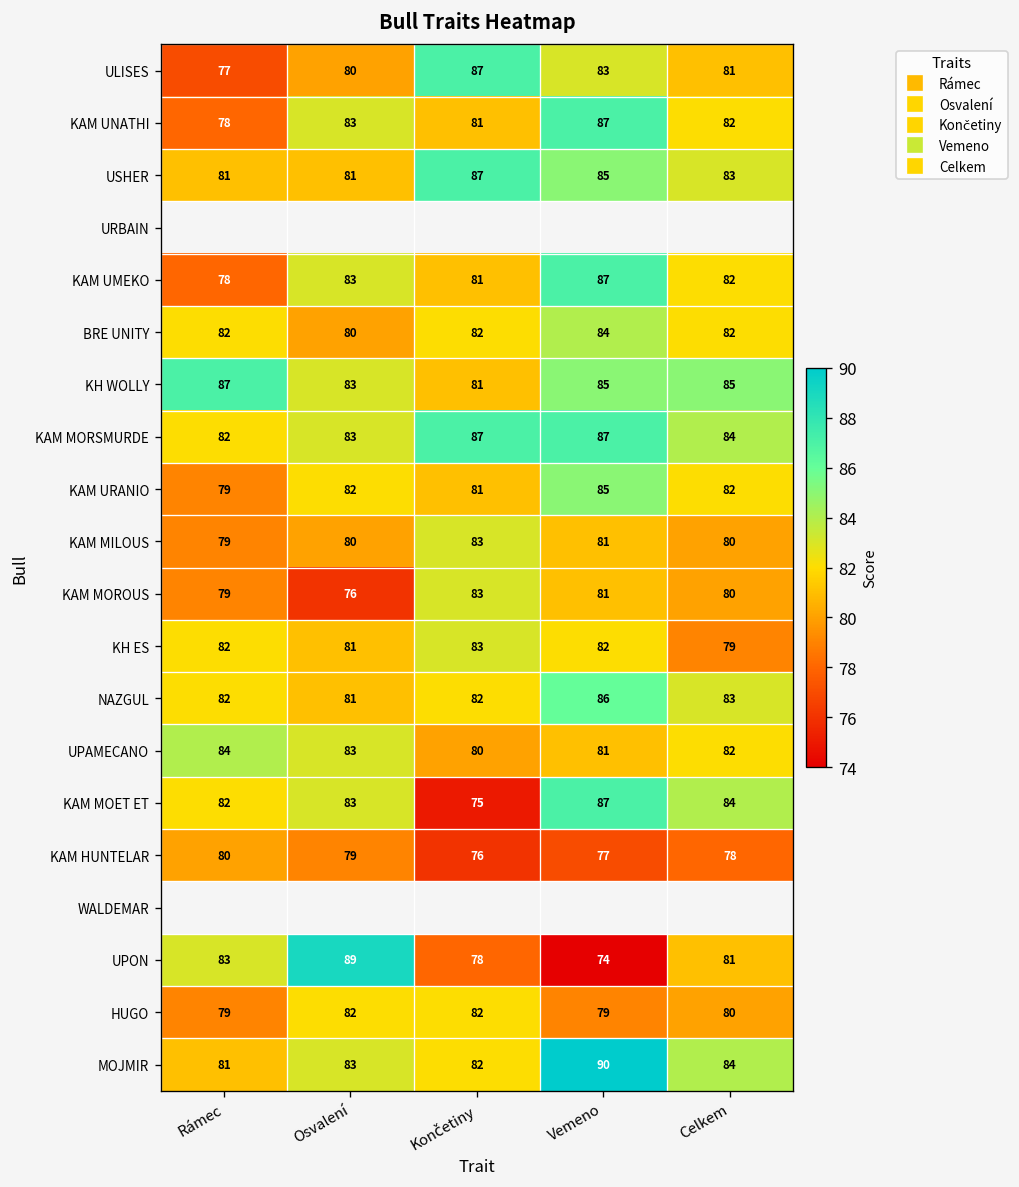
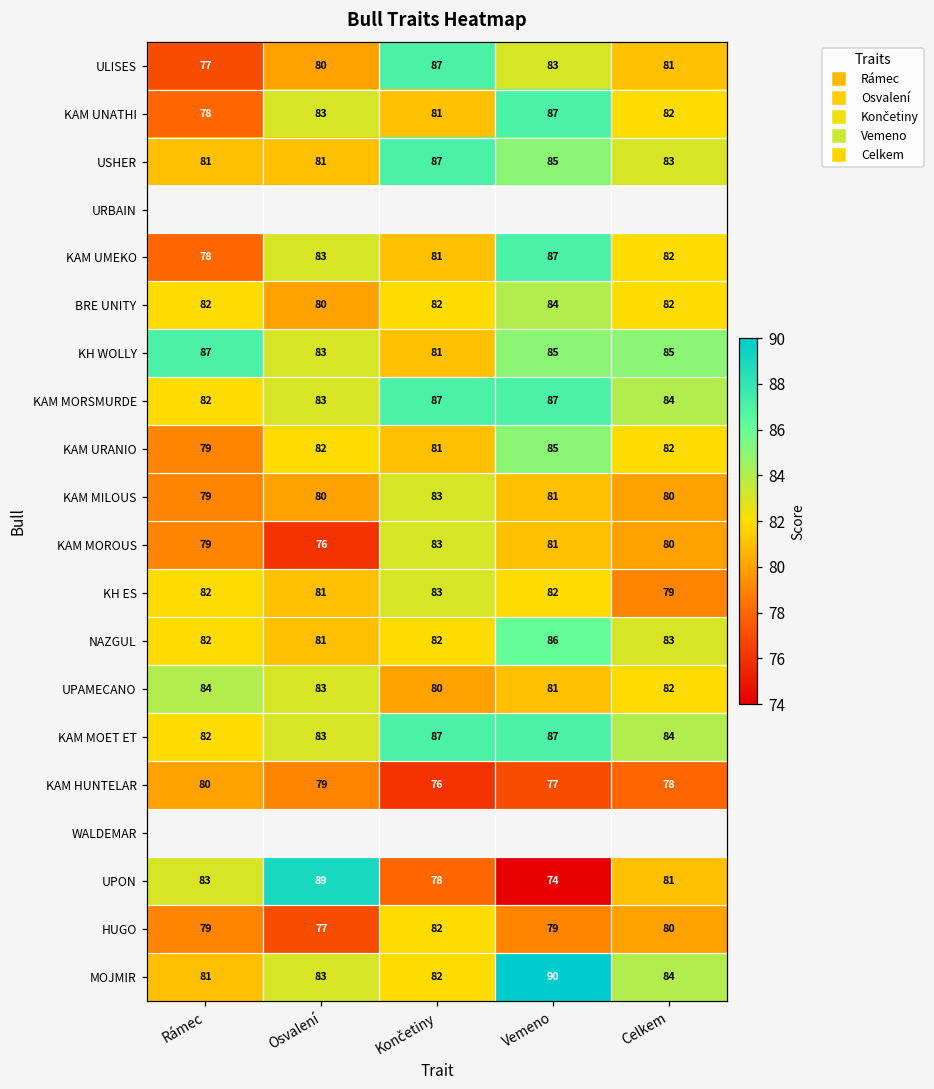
KAM MOET ET, Končetiny: 75 -> 87
HUGO, Osvalení: 82 -> 77
